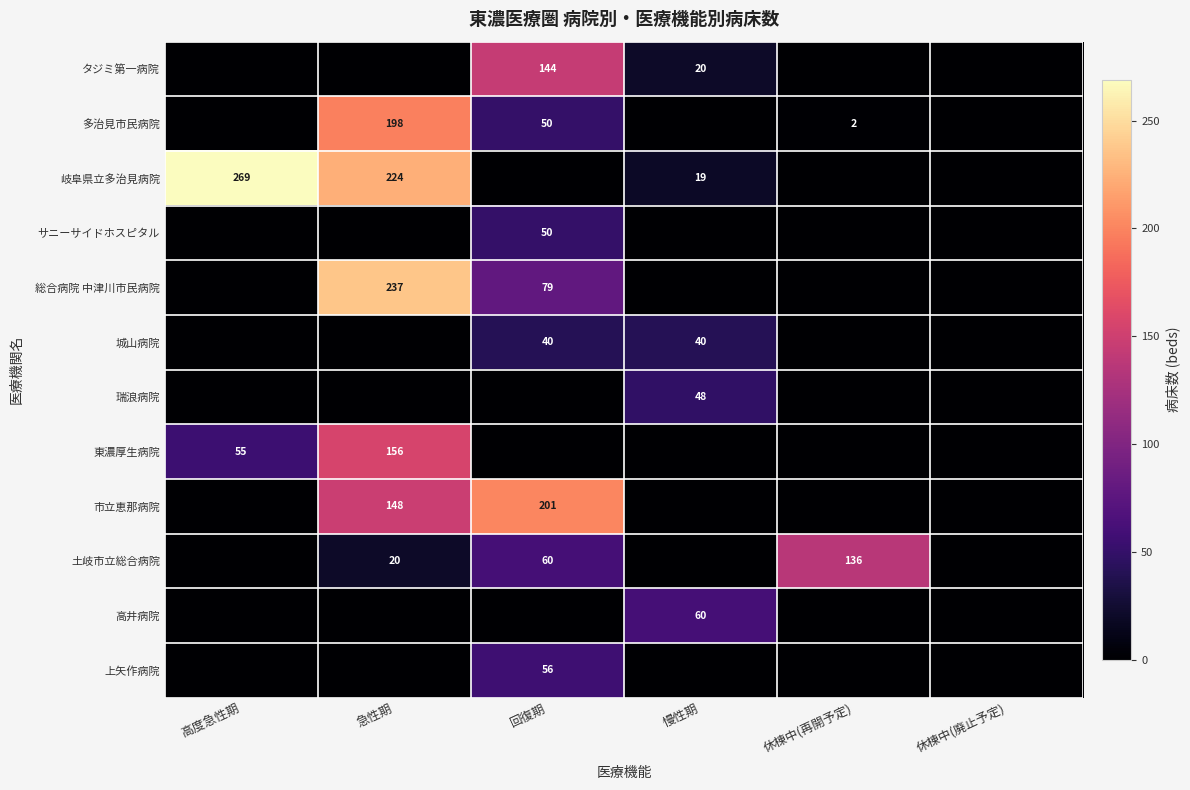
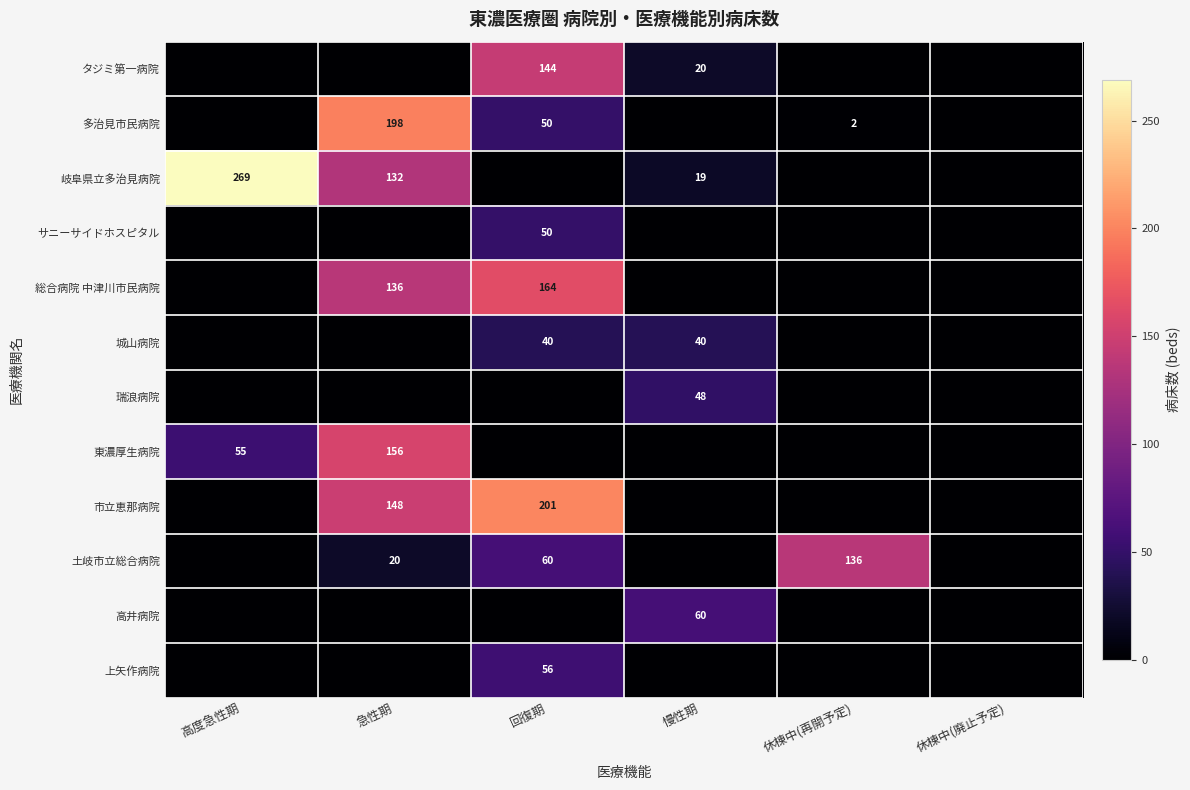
岐阜県立多治見病院, 急性期: 224 -> 132
総合病院 中津川市民病院, 急性期: 237 -> 136
総合病院 中津川市民病院, 回復期: 79 -> 164
